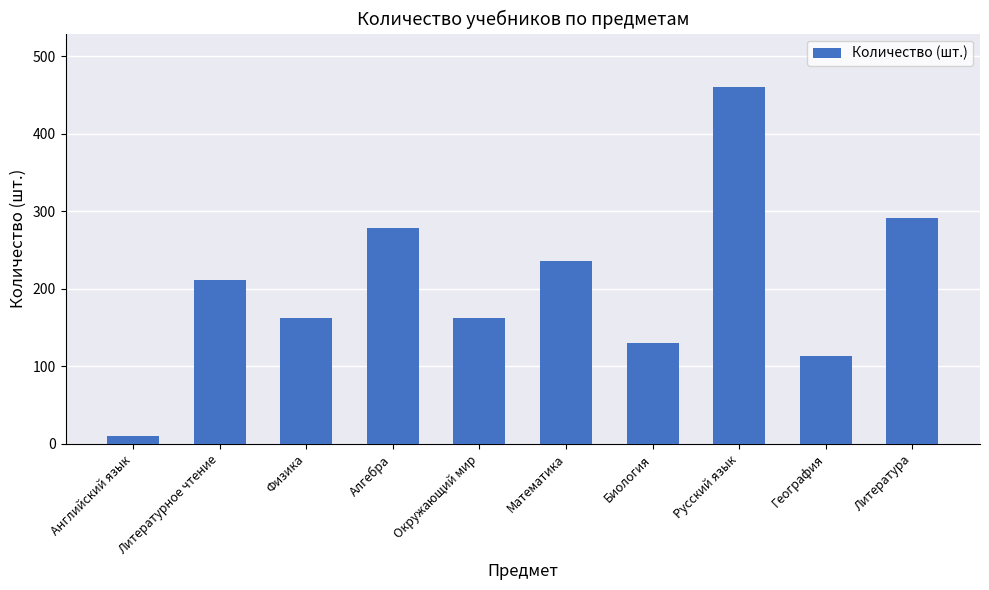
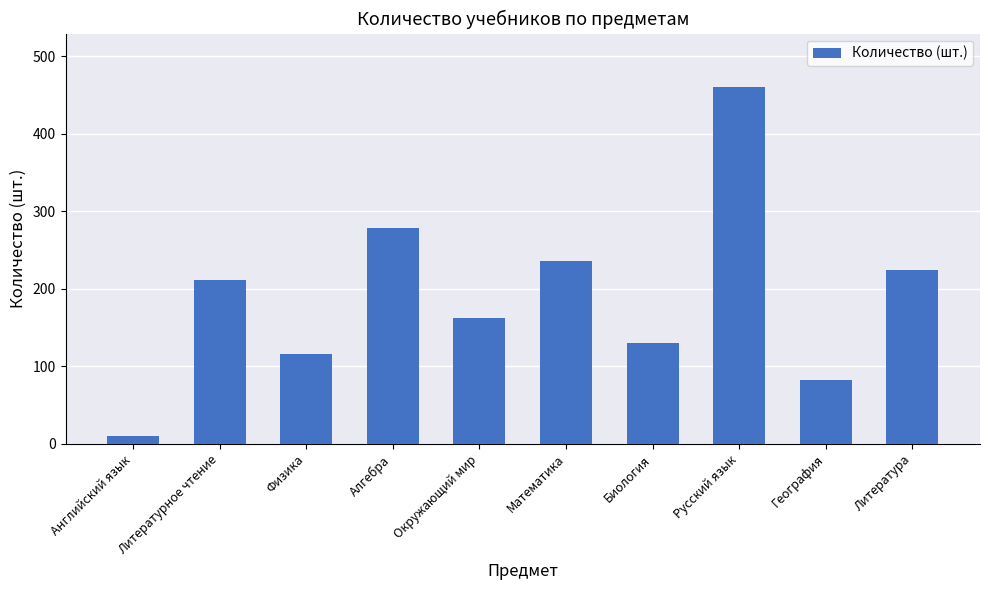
Физика: 160 -> 120
География: 110 -> 80
Литература: 290 -> 220
